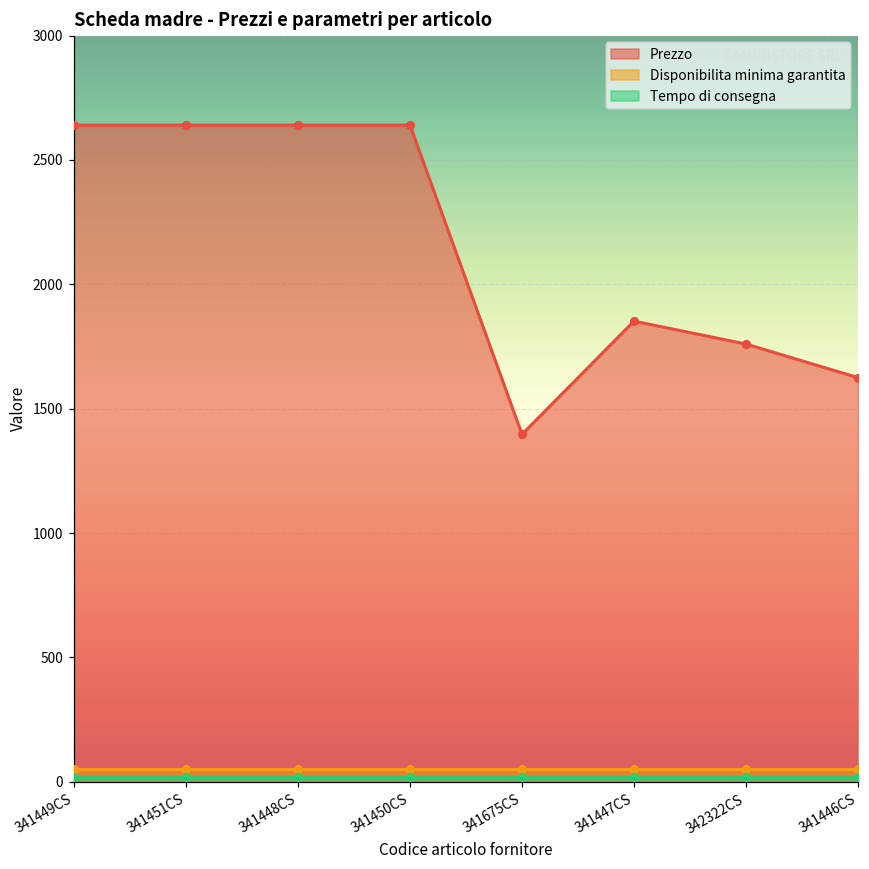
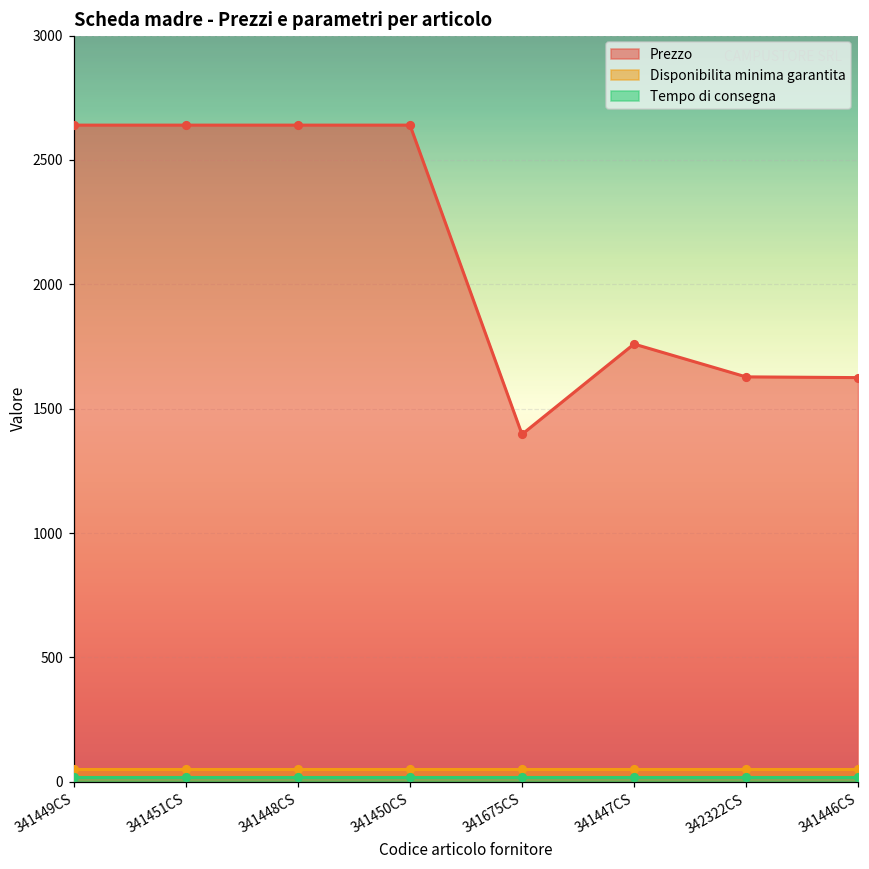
Prezzo, 341447CS: 1850 -> 1760
Prezzo, 342322CS: 1760 -> 1630
